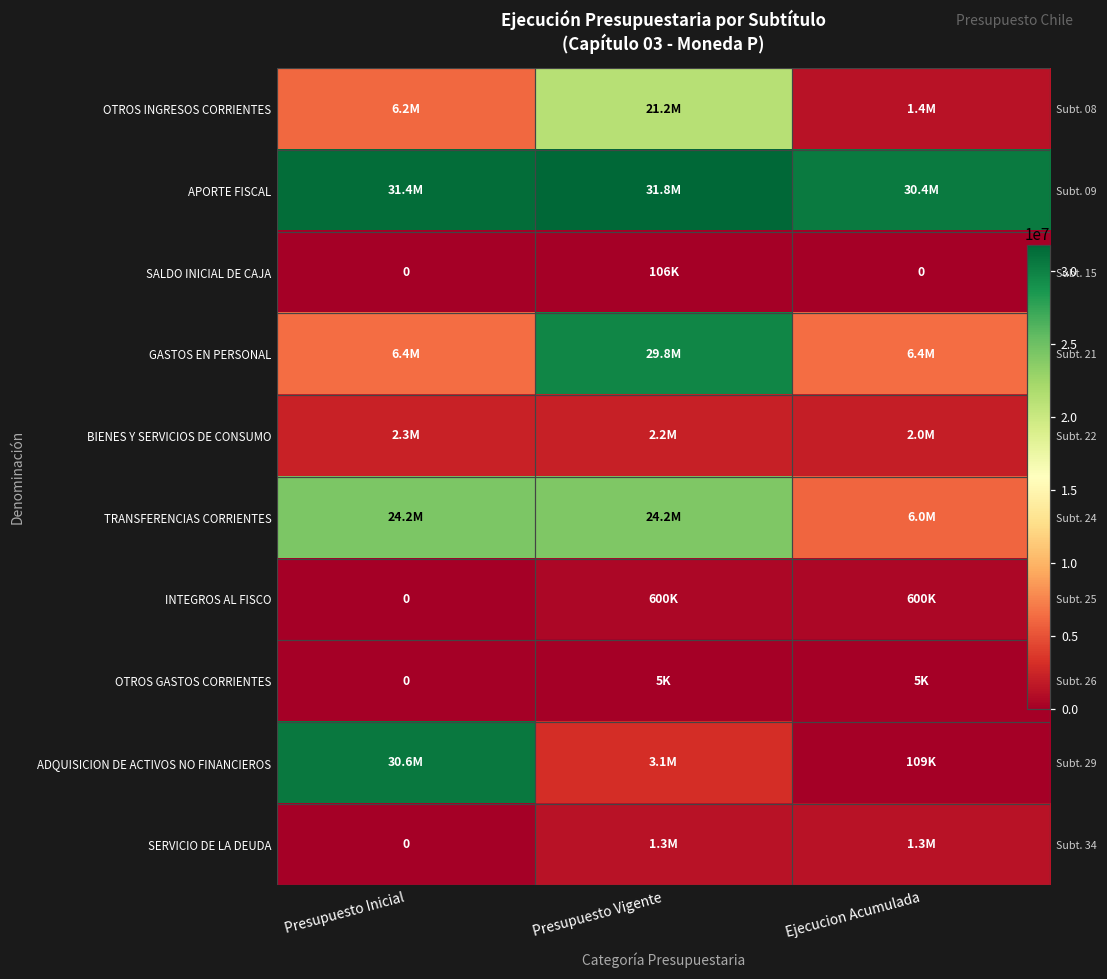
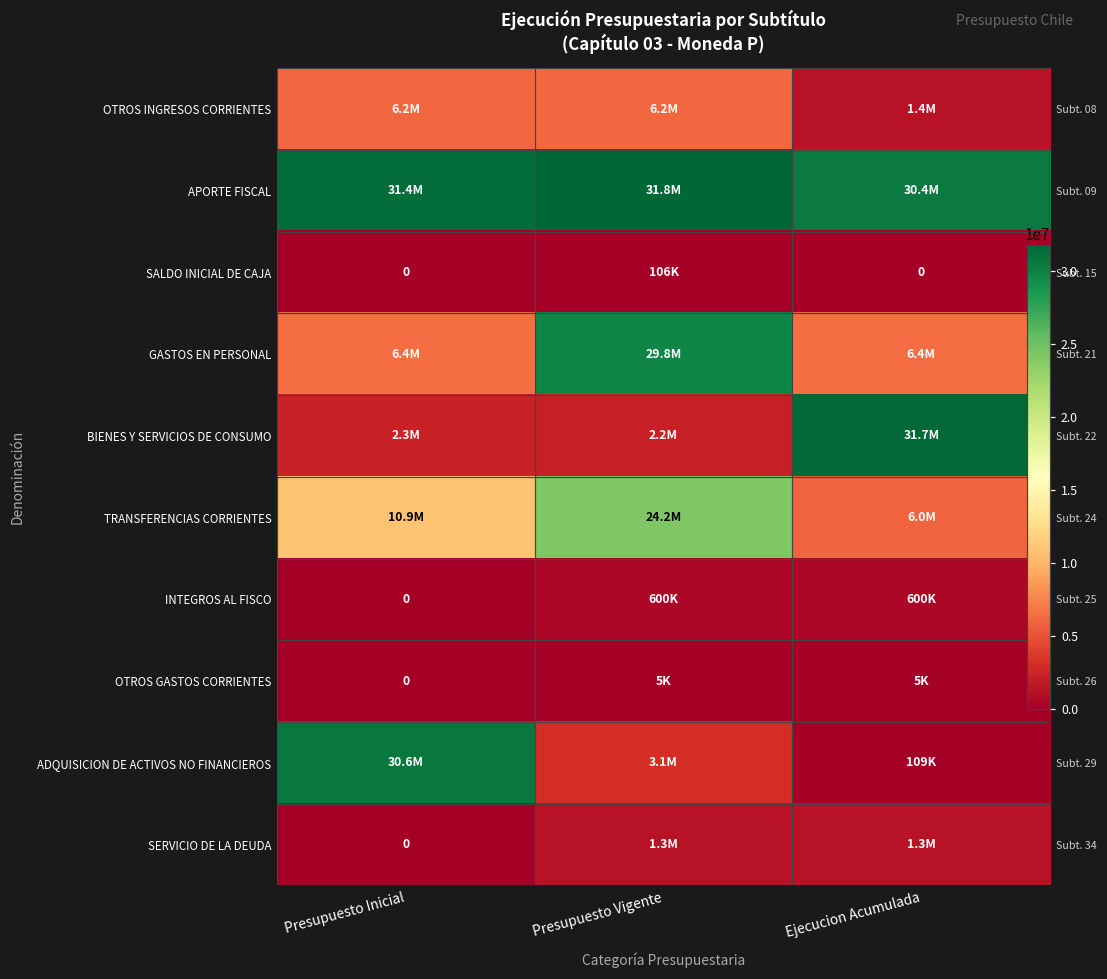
OTROS INGRESOS CORRIENTES, Presupuesto Vigente: 21.2M -> 6.2M
BIENES Y SERVICIOS DE CONSUMO, Ejecucion Acumulada: 2.0M -> 31.7M
TRANSFERENCIAS CORRIENTES, Presupuesto Inicial: 24.2M -> 10.9M
